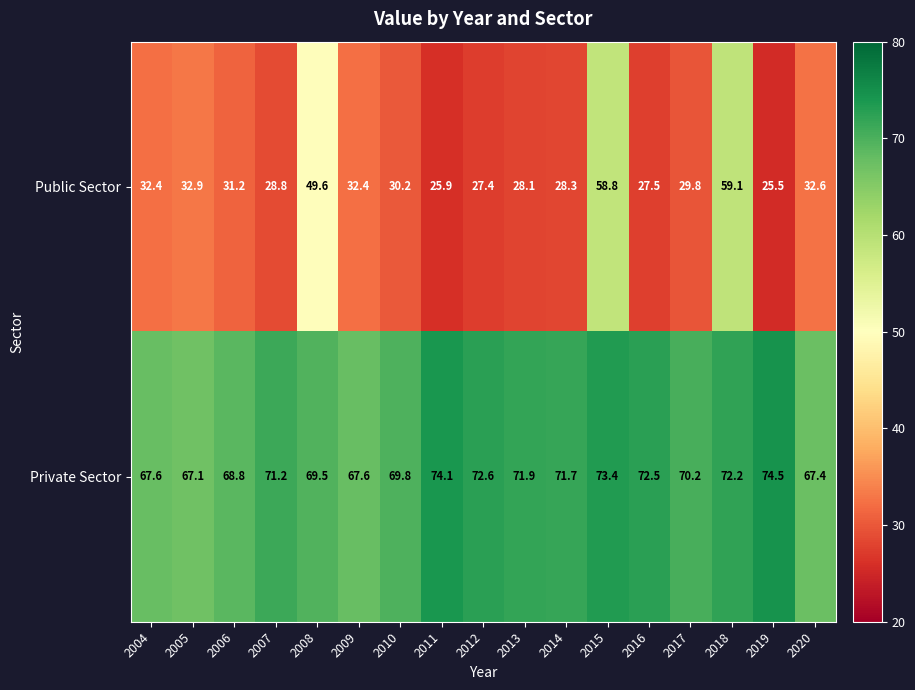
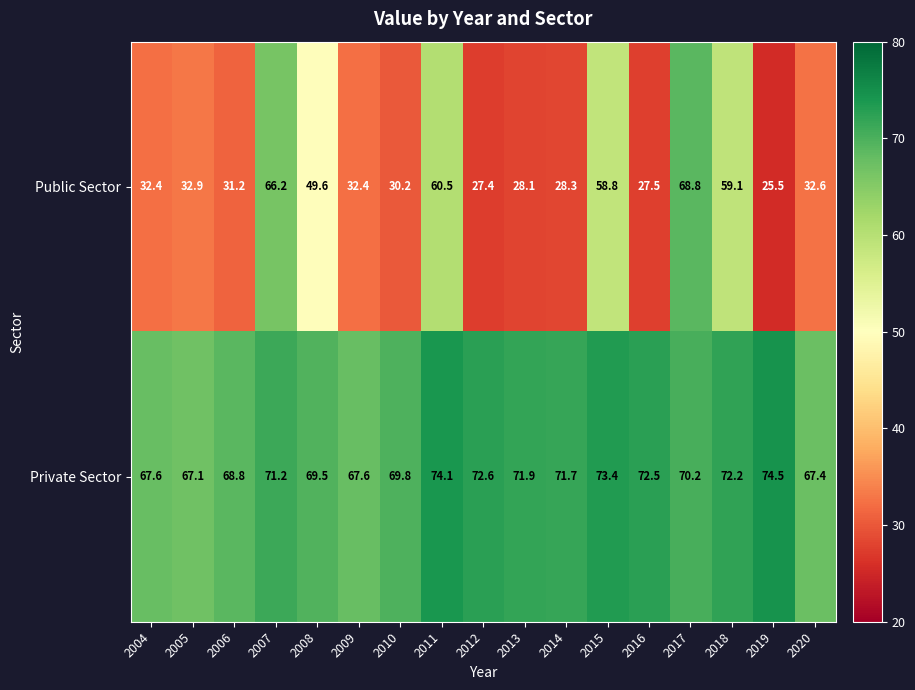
Public Sector, 2007: 28.8 -> 66.2
Public Sector, 2011: 25.9 -> 60.5
Public Sector, 2017: 29.8 -> 68.8
